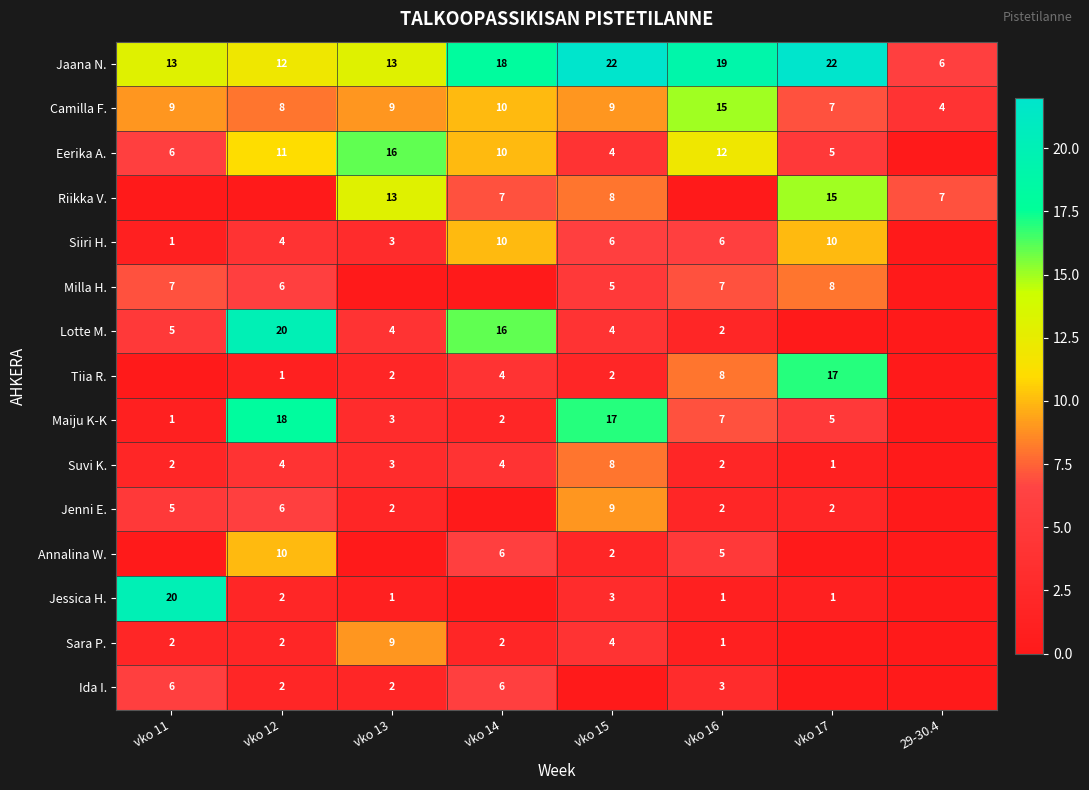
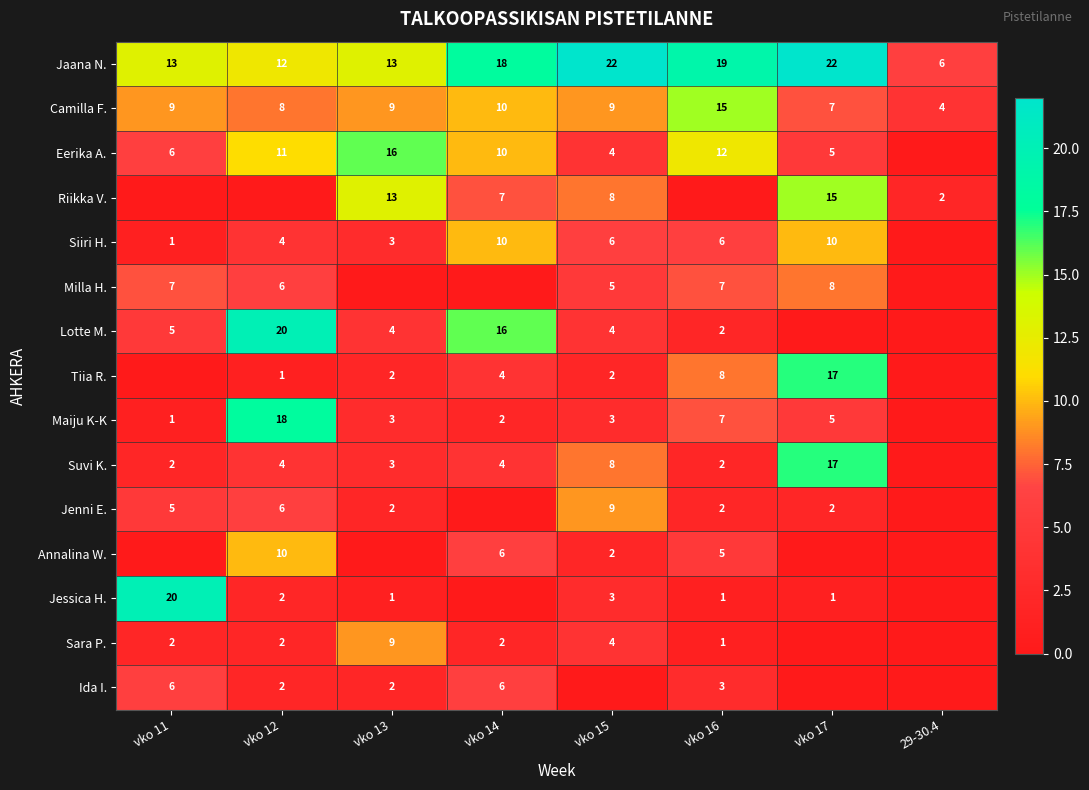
Riikka V., 29-30.4: 7 -> 2
Maiju K-K, vko 15: 17 -> 3
Suvi K., vko 17: 1 -> 17
